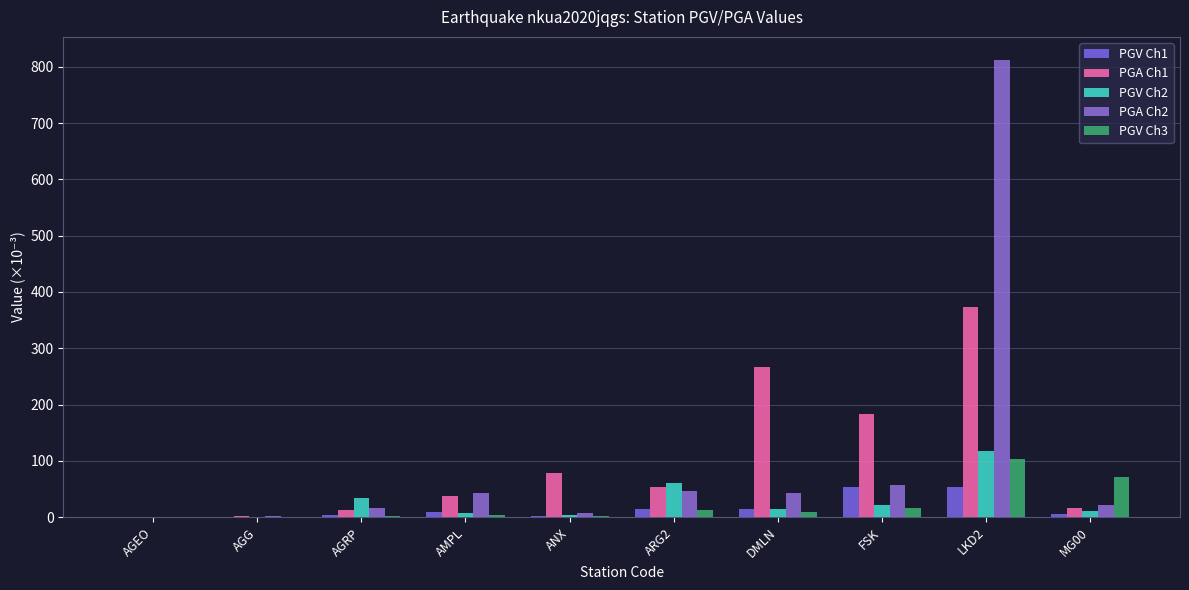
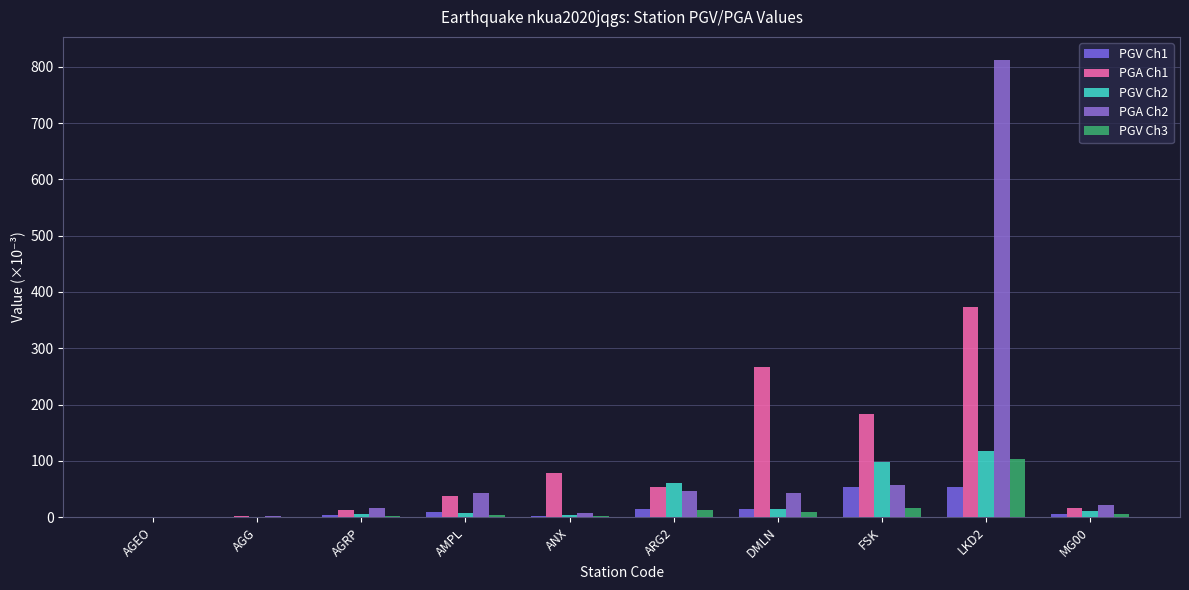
PGV Ch2, AGRP: 30 -> 0
PGV Ch2, FSK: 20 -> 100
PGV Ch3, MG00: 70 -> 10
